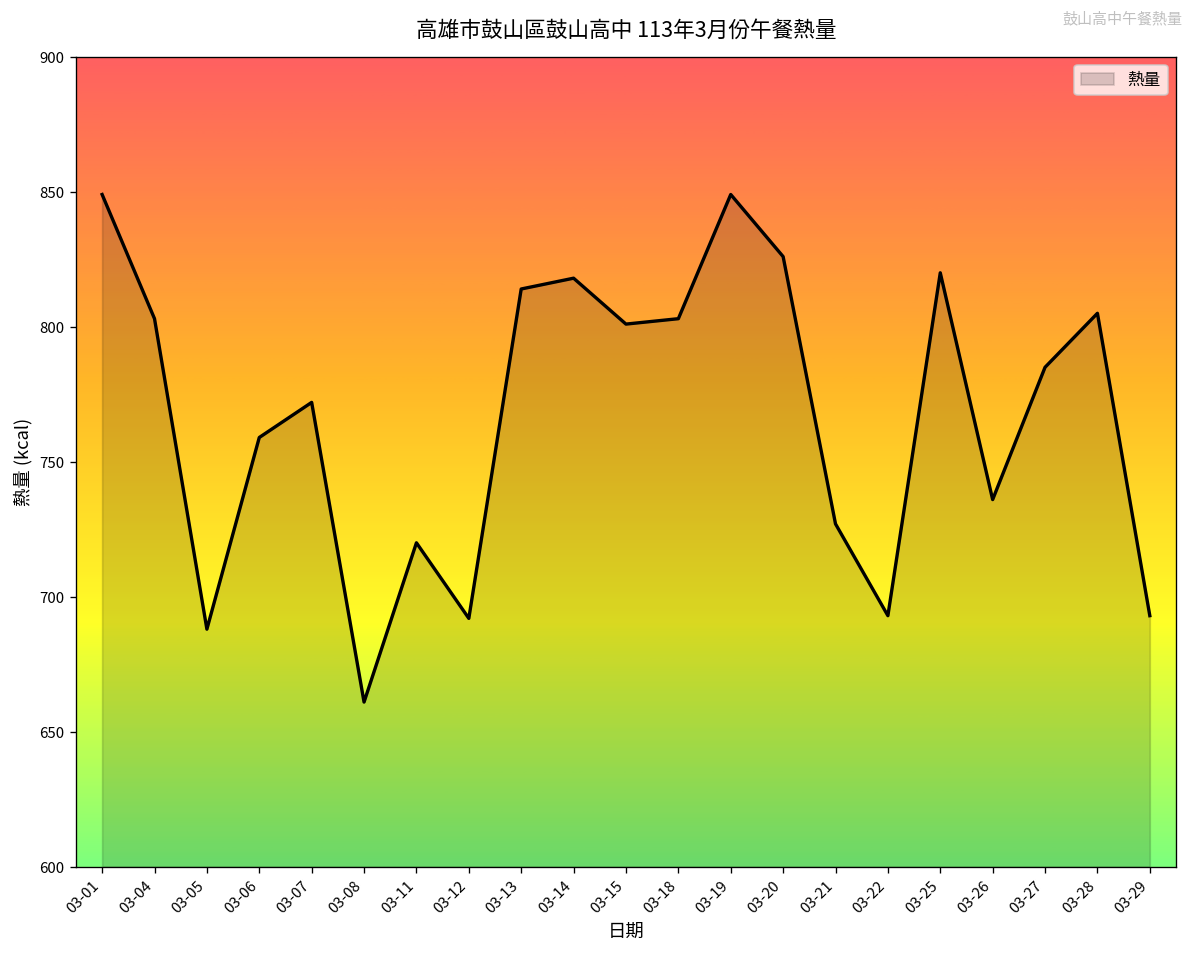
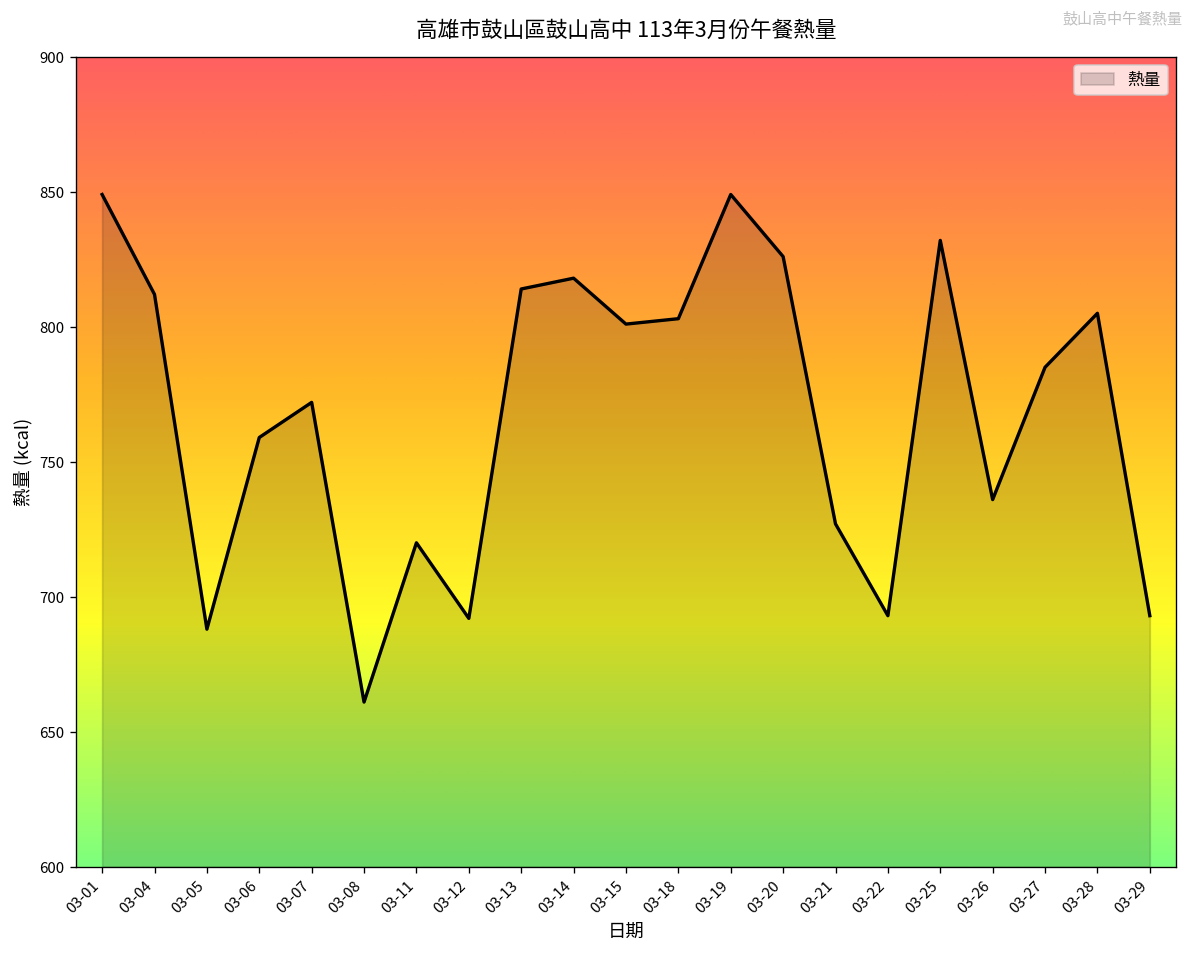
03-04: 803 -> 812
03-25: 820 -> 832
